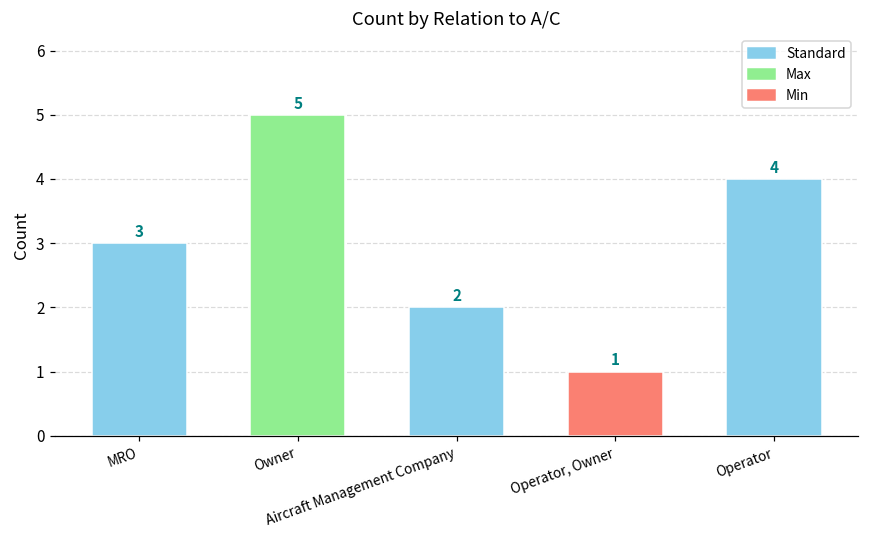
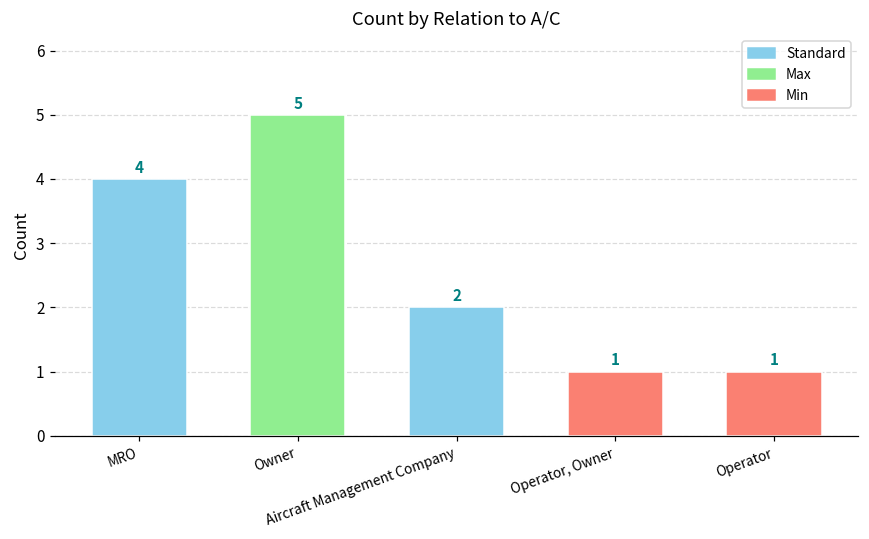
MRO: 3 -> 4
Operator: 4 -> 1
